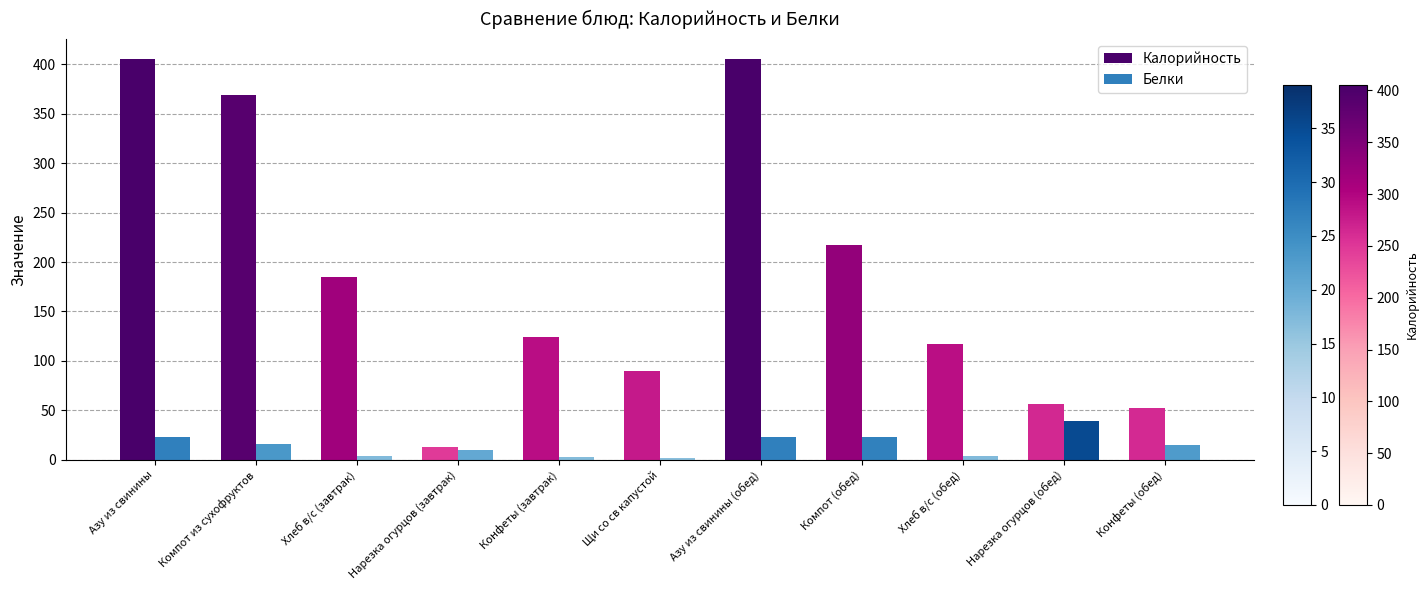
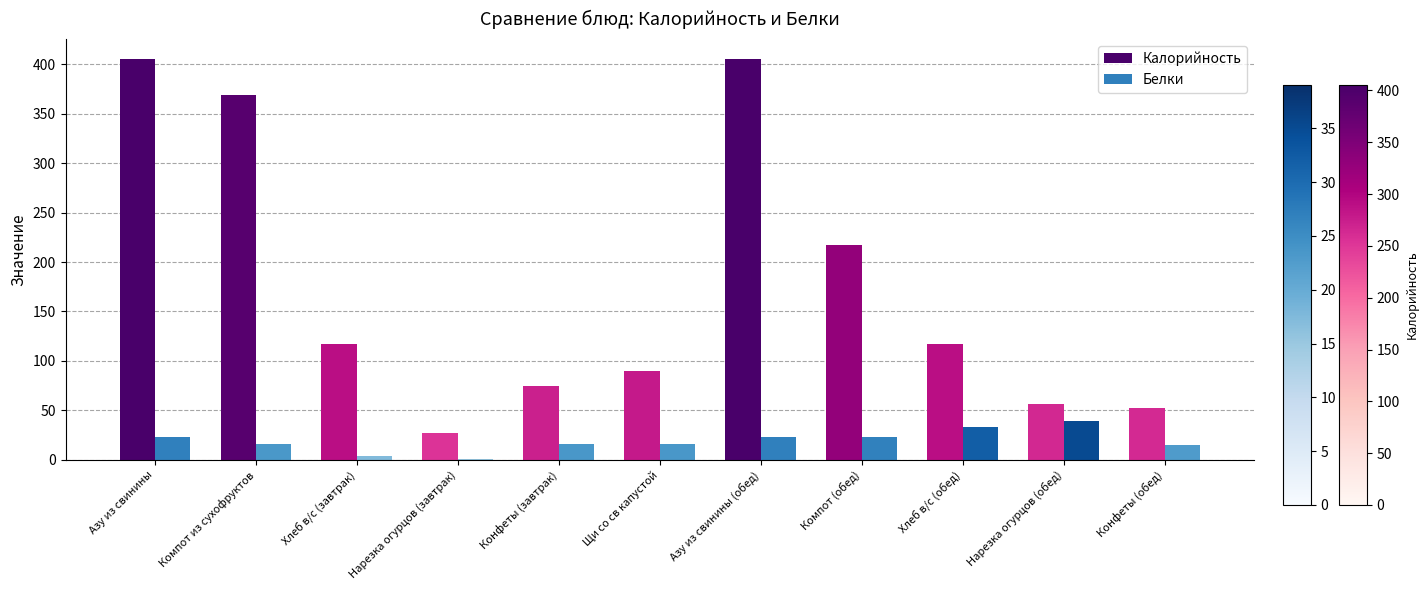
Калорийность, Хлеб в/с (завтрак): 180 -> 120
Калорийность, Нарезка огурцов (завтрак): 10 -> 30
Белки, Нарезка огурцов (завтрак): 10 -> 0
Калорийность, Конфеты (завтрак): 120 -> 70
Белки, Конфеты (завтрак): 0 -> 20
Белки, Щи со св капустой: 0 -> 20
Белки, Хлеб в/с (обед): 0 -> 30
